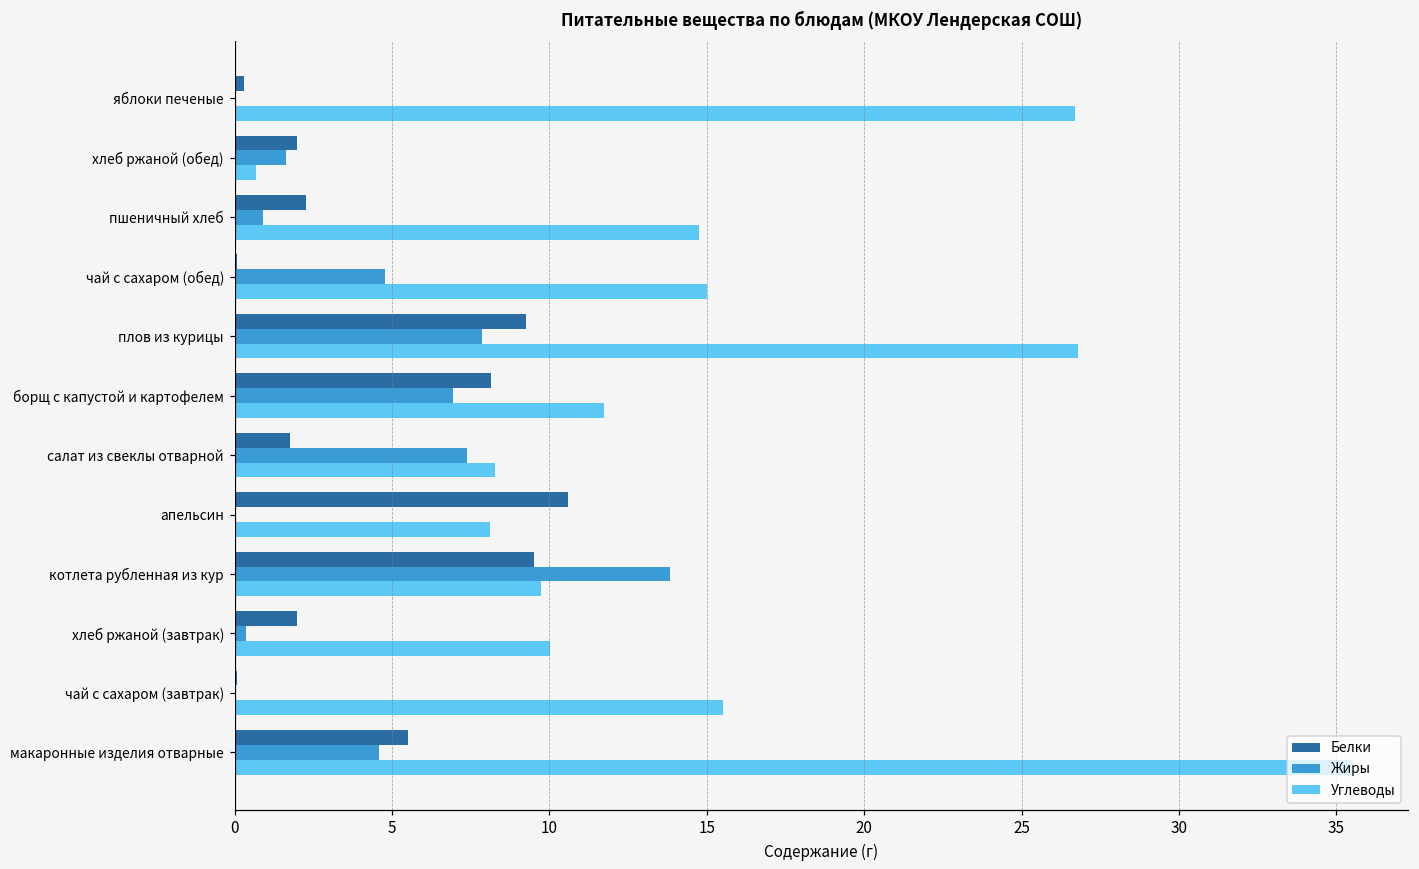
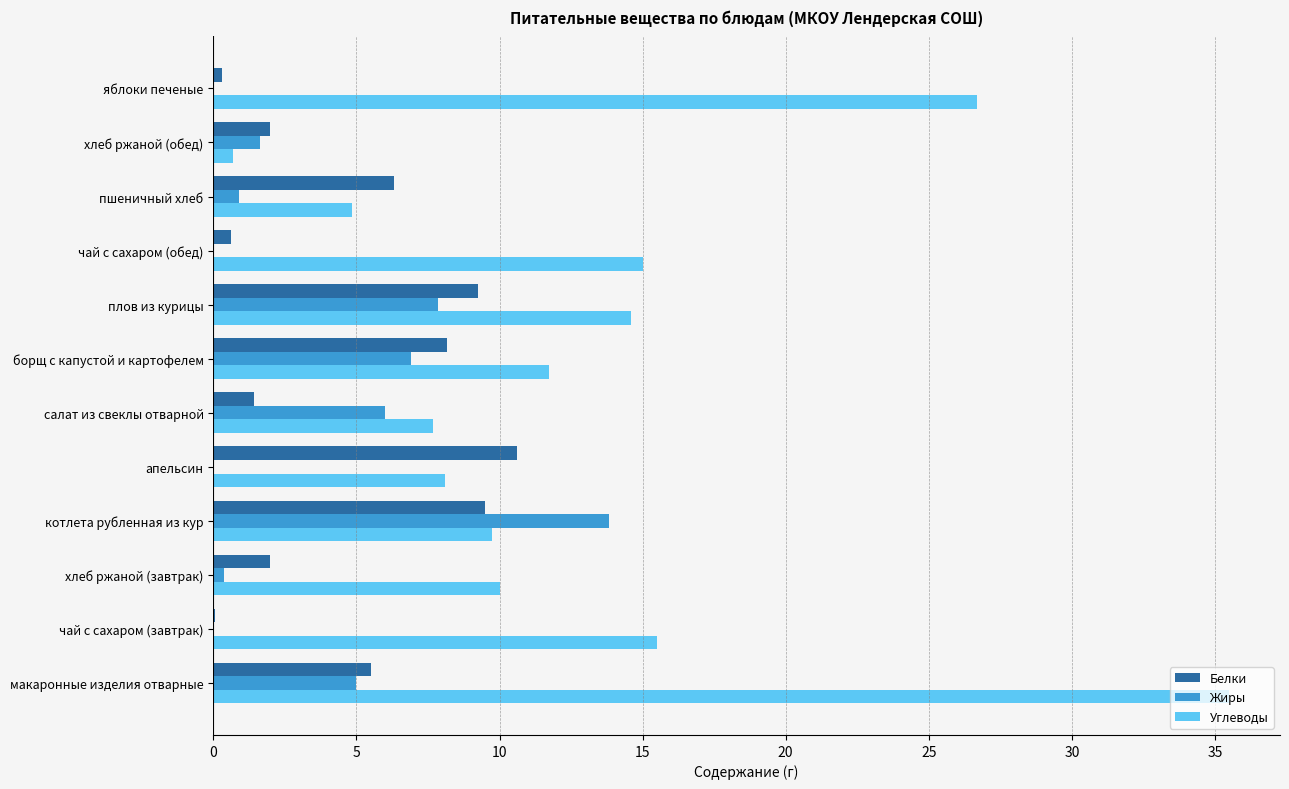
Белки, пшеничный хлеб: 2.3 -> 6.3
Углеводы, пшеничный хлеб: 14.8 -> 4.8
Белки, чай с сахаром (обед): 0.1 -> 0.6
Жиры, чай с сахаром (обед): 4.8 -> 0.0
Углеводы, плов из курицы: 26.8 -> 14.6
Белки, салат из свеклы отварной: 1.8 -> 1.4
Жиры, салат из свеклы отварной: 7.4 -> 6.0
Углеводы, салат из свеклы отварной: 8.3 -> 7.7
Жиры, макаронные изделия отварные: 4.6 -> 5.0
